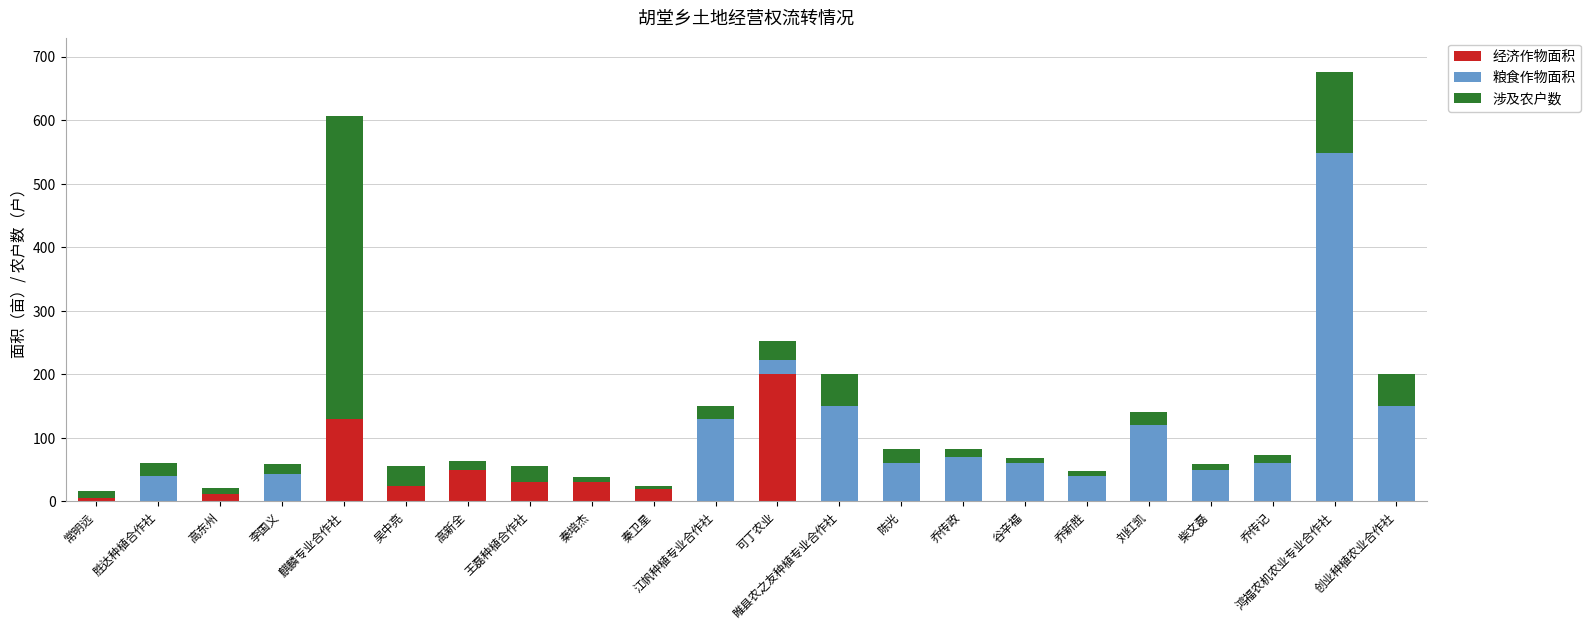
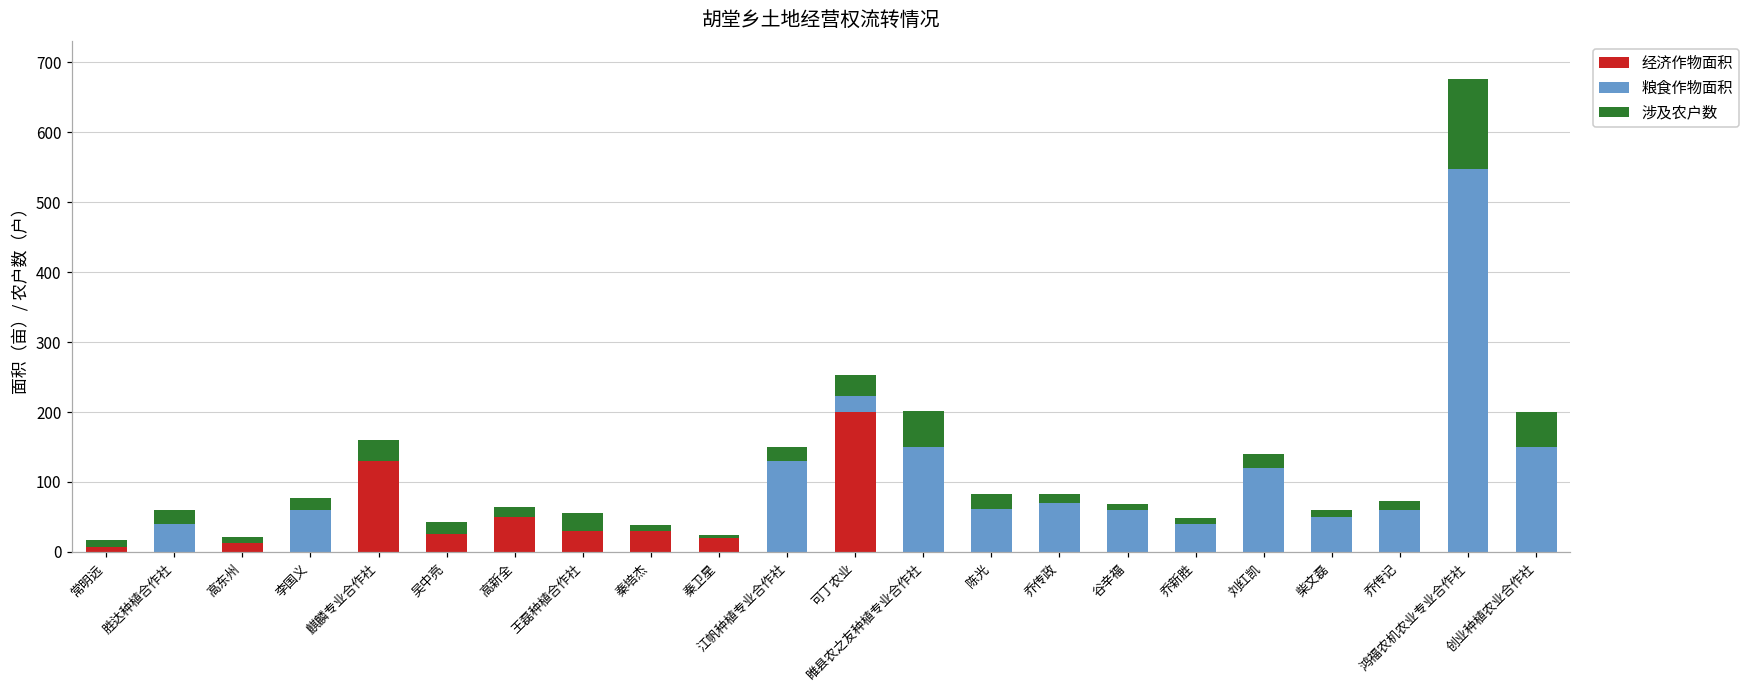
粮食作物面积, 李国义: 40 -> 60
涉及农户数, 麒麟专业合作社: 480 -> 30
涉及农户数, 吴中亮: 30 -> 20
